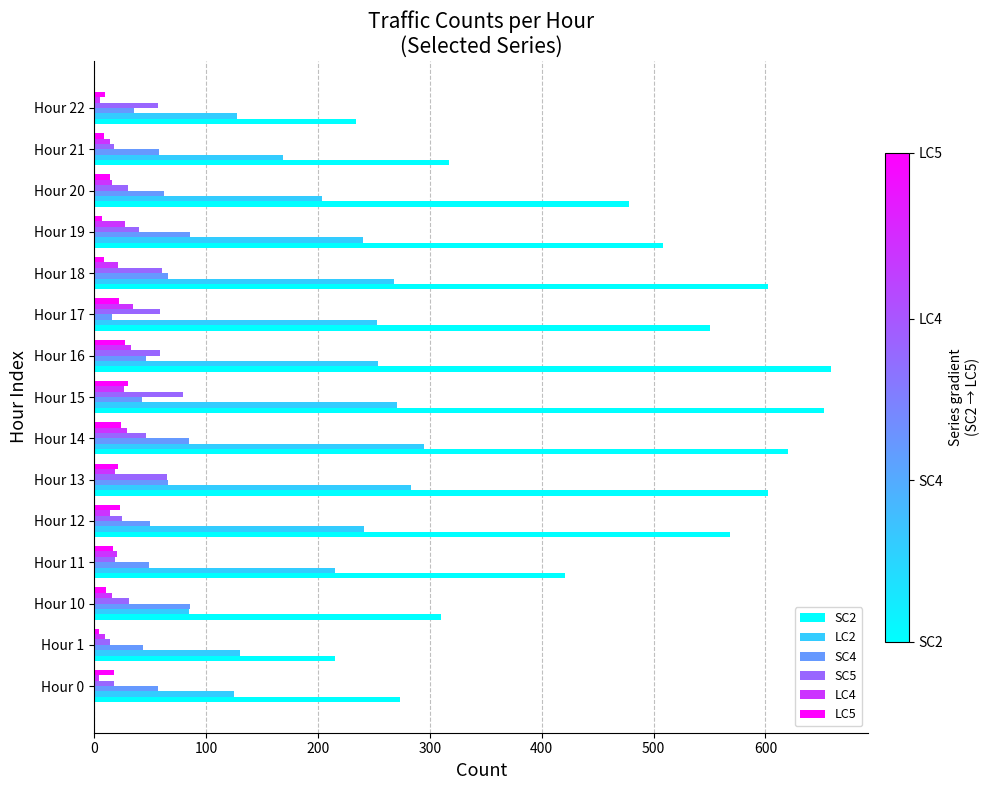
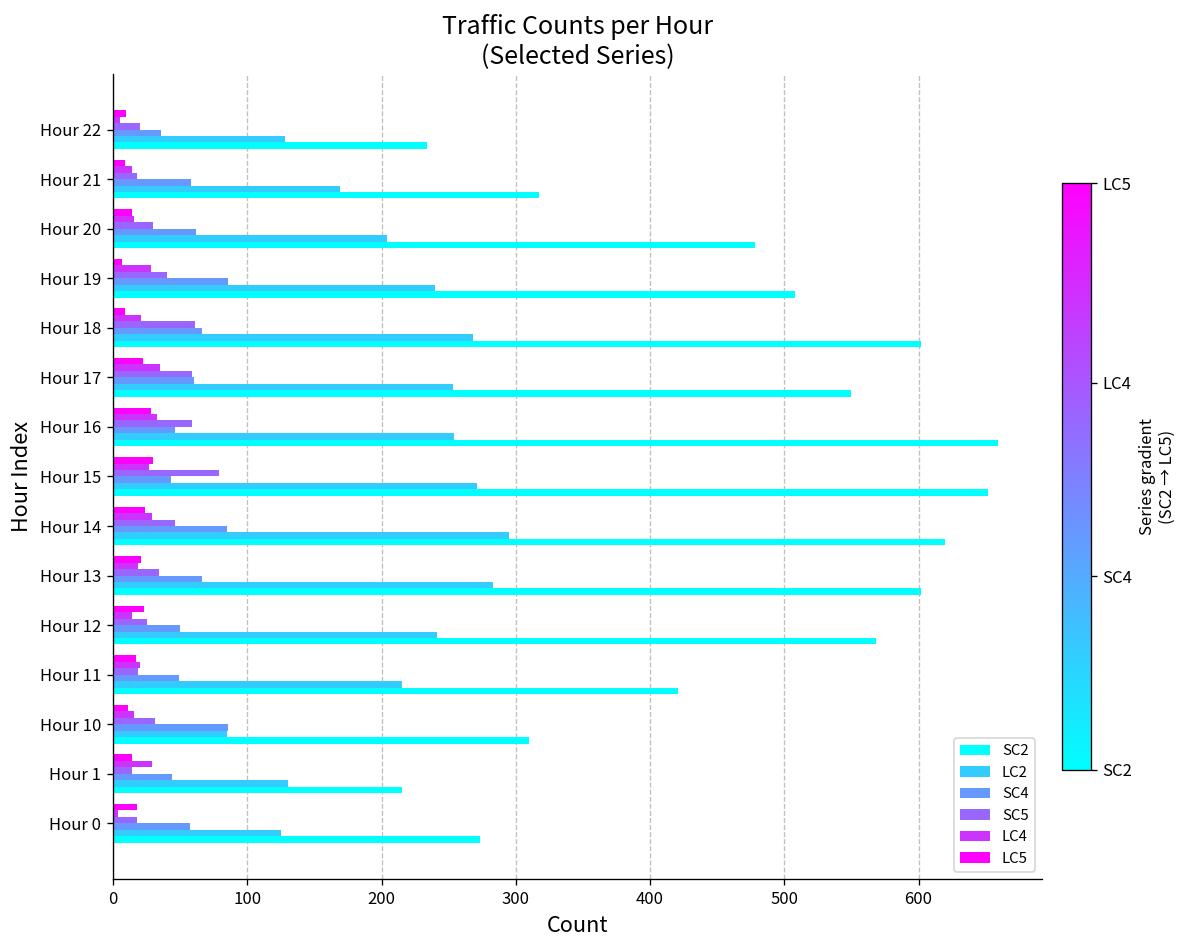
SC5, Hour 22: 57 -> 20
SC4, Hour 17: 16 -> 60
SC5, Hour 13: 65 -> 34
LC5, Hour 1: 4 -> 14
LC4, Hour 1: 10 -> 29
